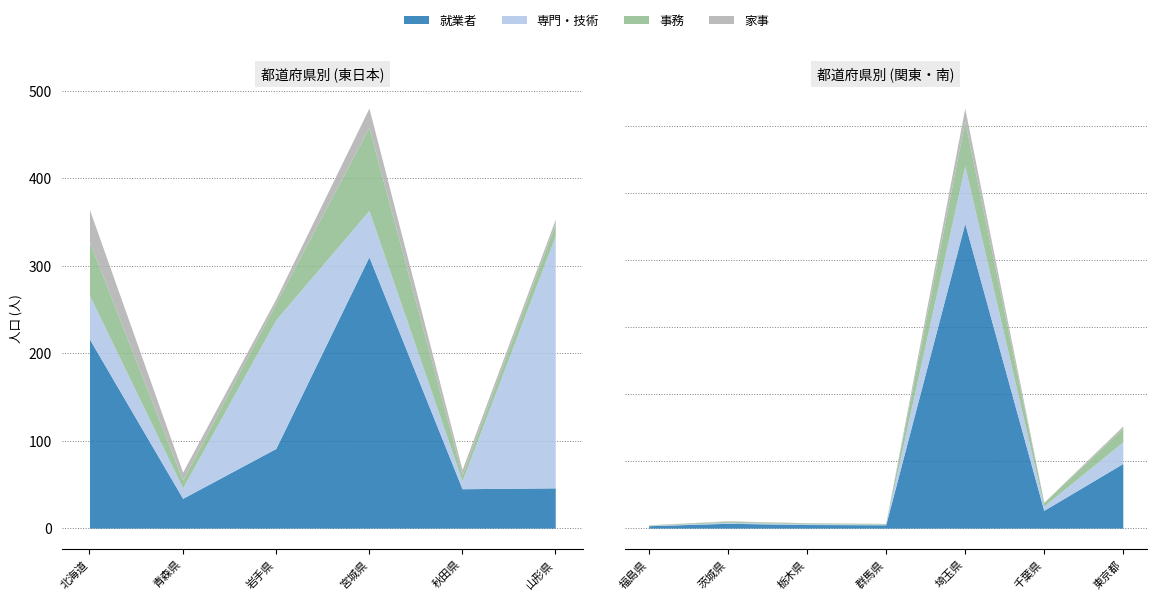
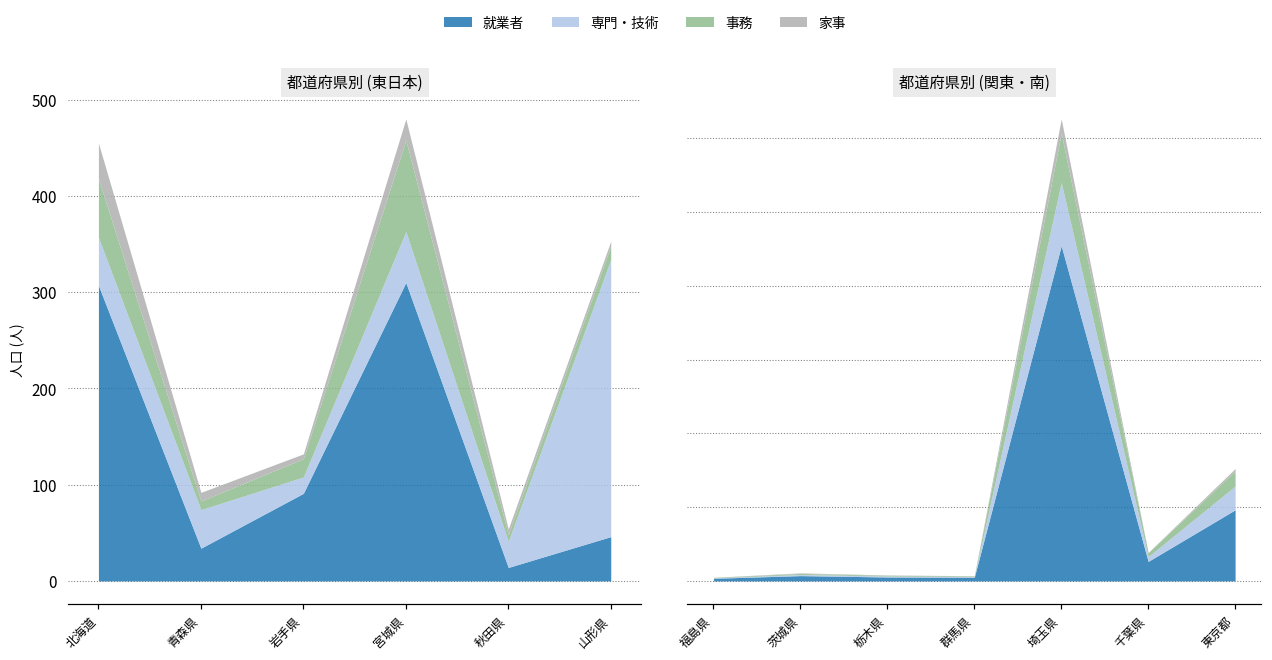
都道府県別 (東日本), 就業者, 北海道: 220 -> 310
都道府県別 (東日本), 専門・技術, 青森県: 10 -> 40
都道府県別 (東日本), 専門・技術, 岩手県: 150 -> 20
都道府県別 (東日本), 就業者, 秋田県: 50 -> 10
都道府県別 (東日本), 専門・技術, 秋田県: 10 -> 30
